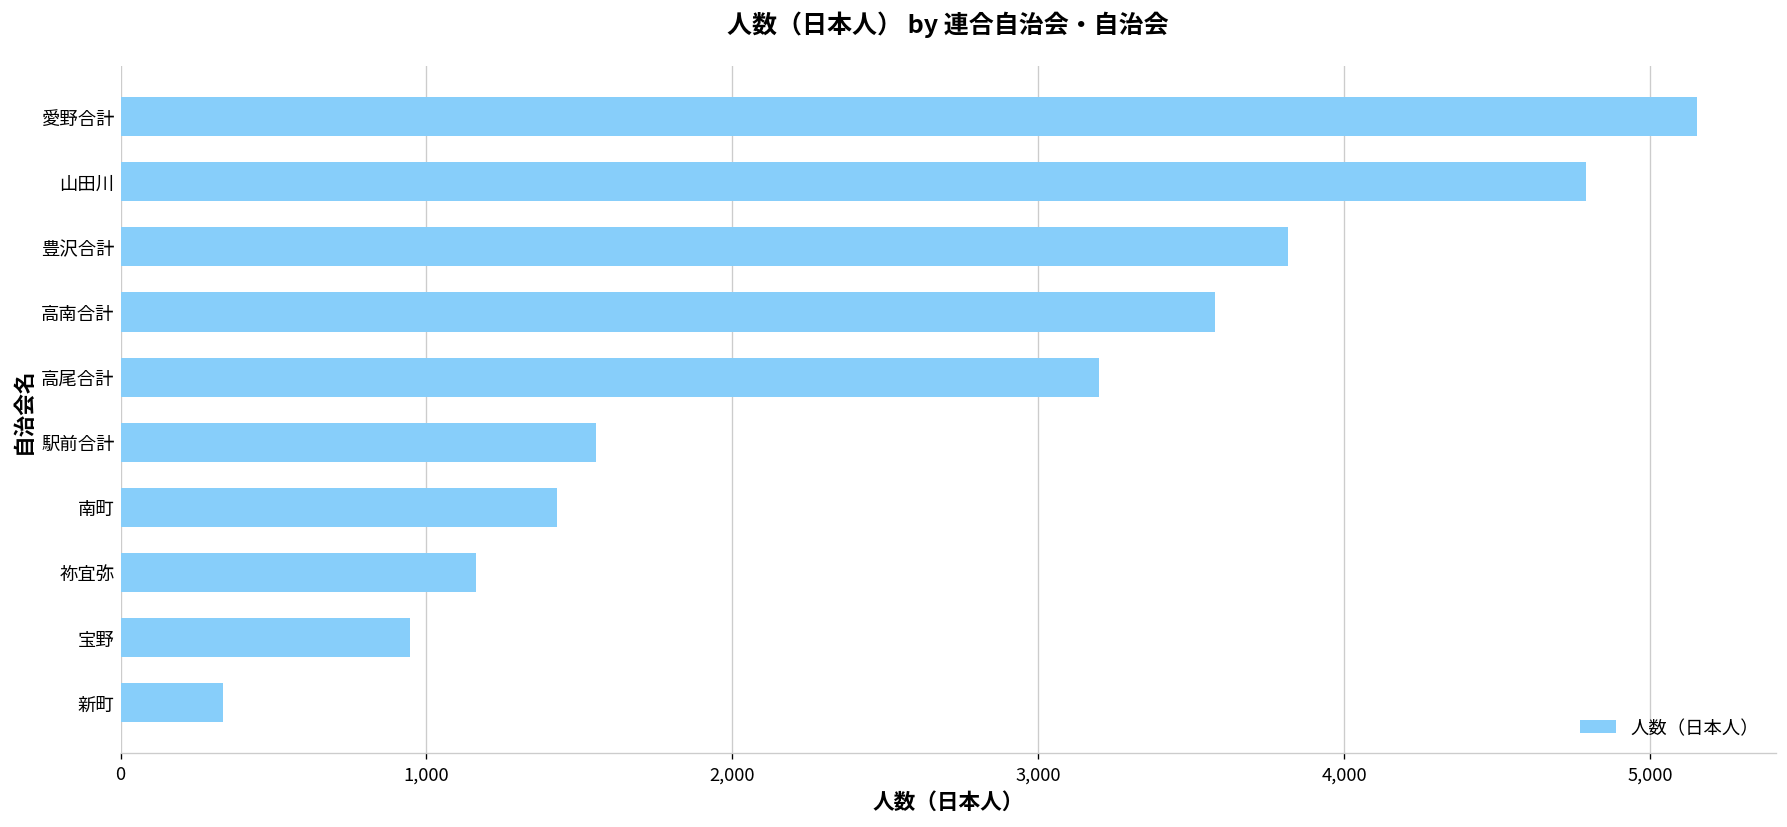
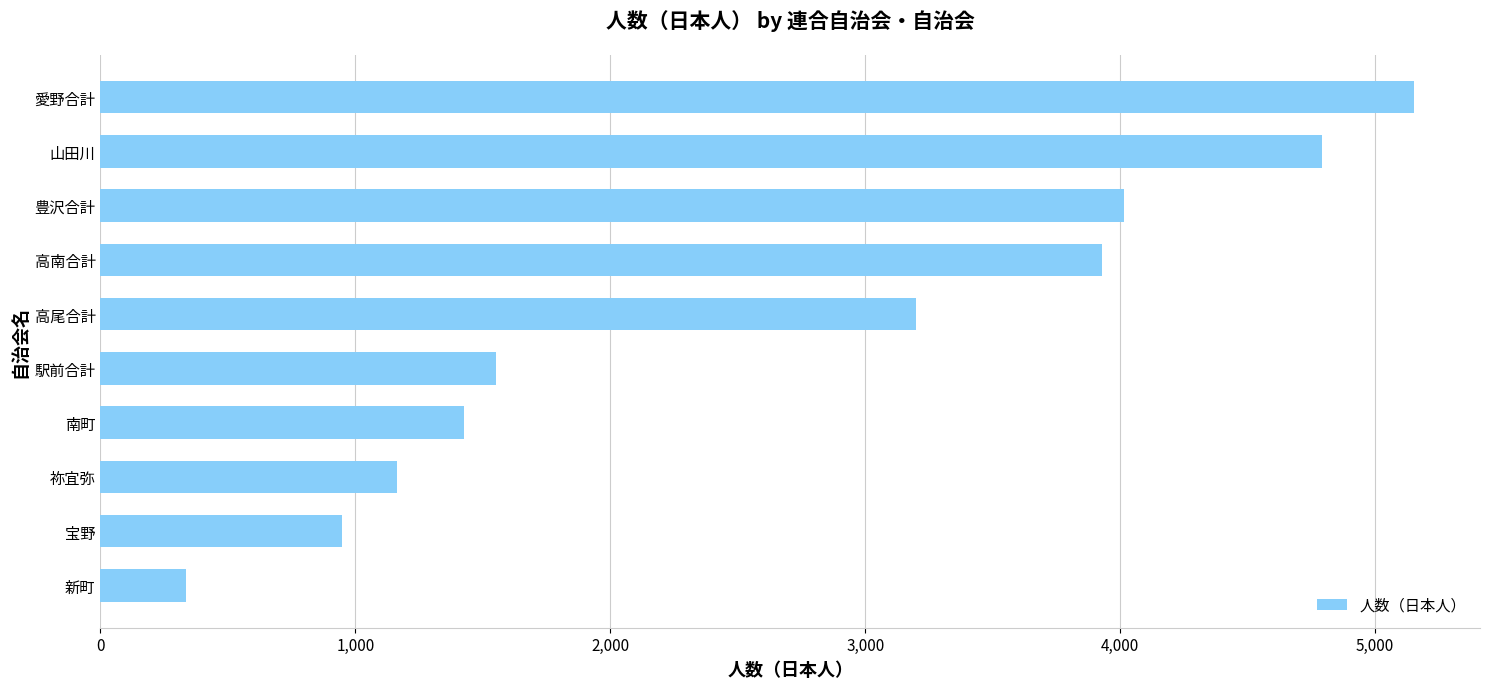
豊沢合計: 3,820 -> 4,010
高南合計: 3,580 -> 3,930
